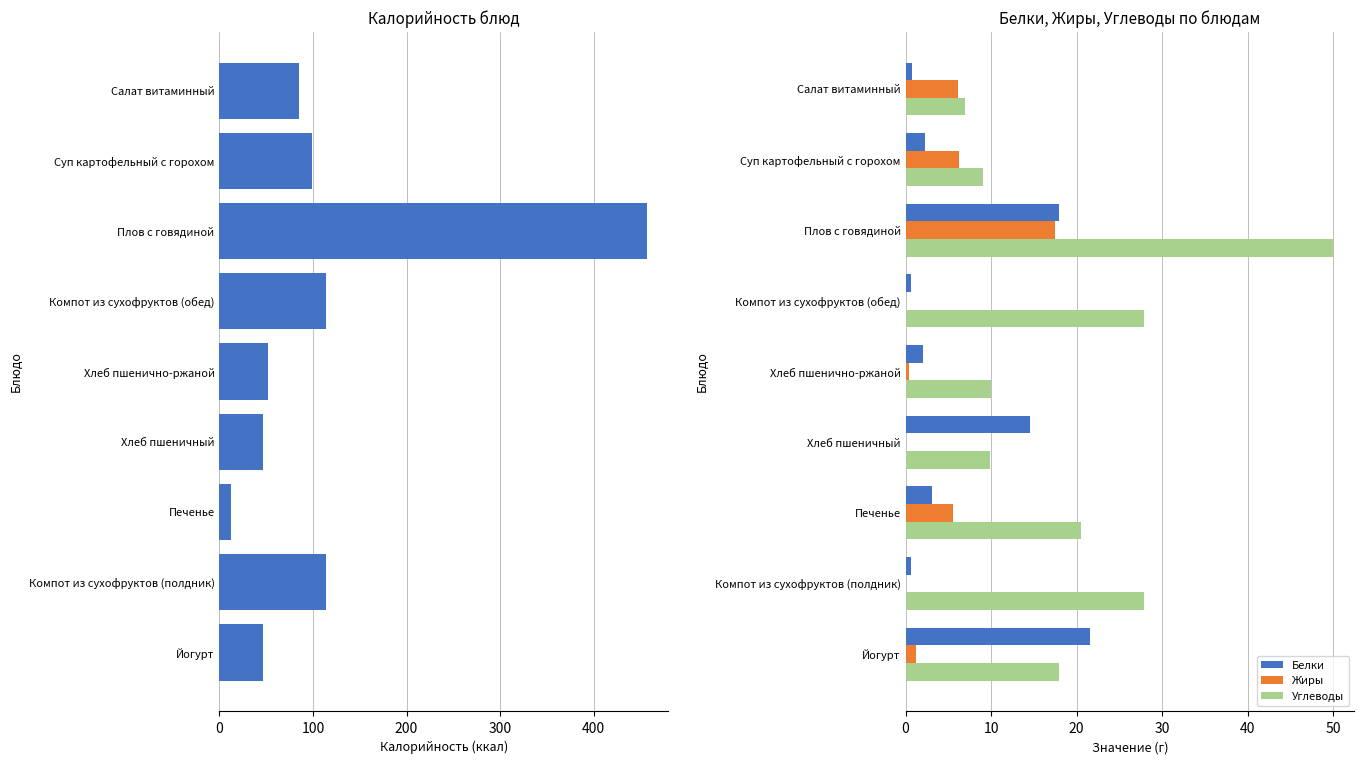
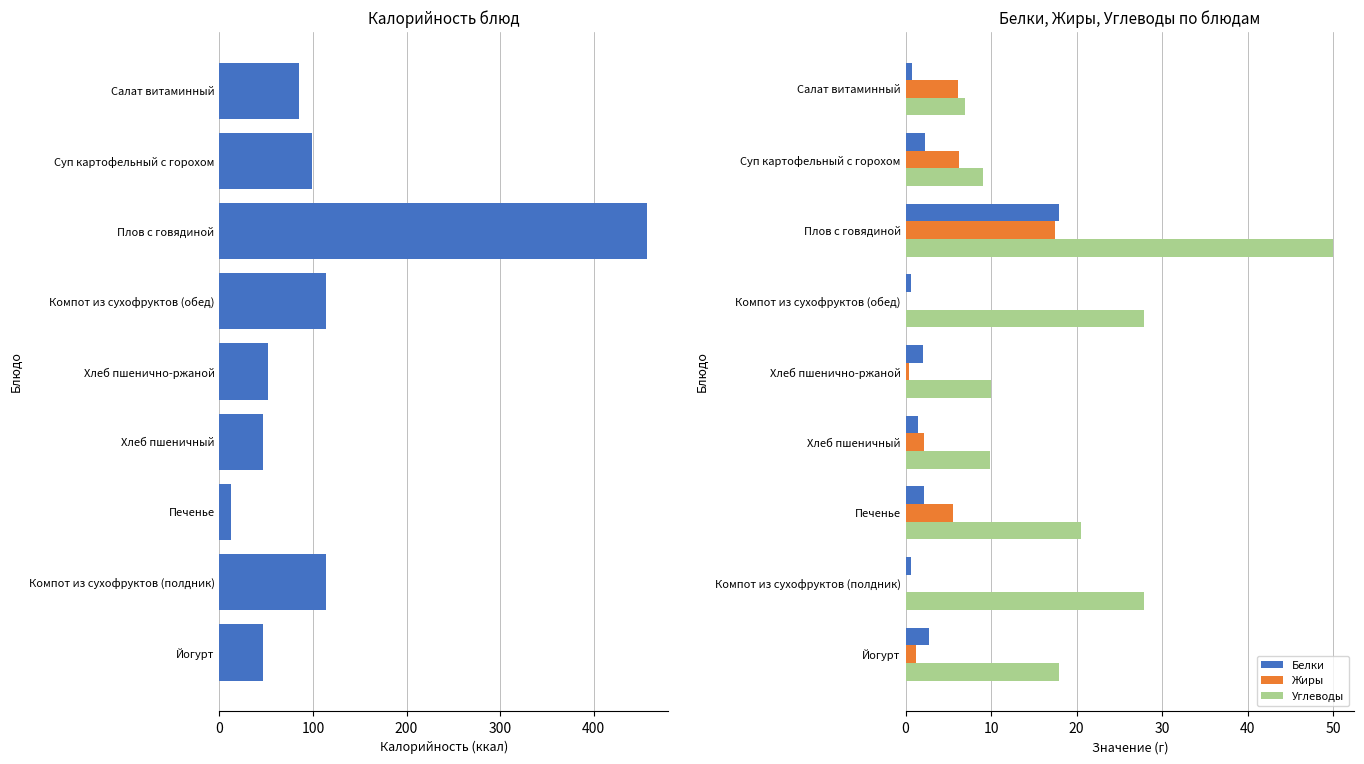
Белки, Жиры, Углеводы по блюдам, Белки, Хлеб пшеничный: 15 -> 2
Белки, Жиры, Углеводы по блюдам, Жиры, Хлеб пшеничный: 0 -> 2
Белки, Жиры, Углеводы по блюдам, Белки, Печенье: 3 -> 2
Белки, Жиры, Углеводы по блюдам, Белки, Йогурт: 22 -> 3
